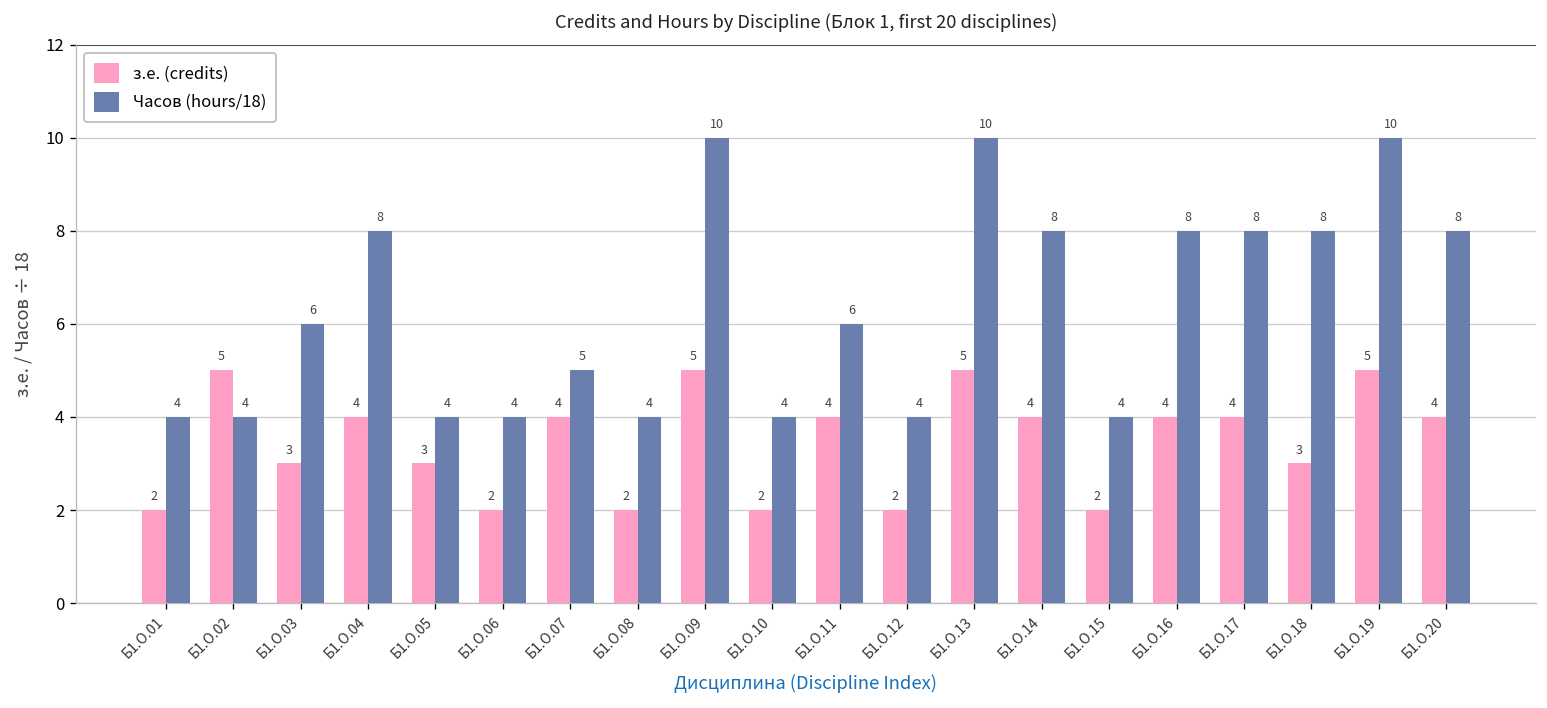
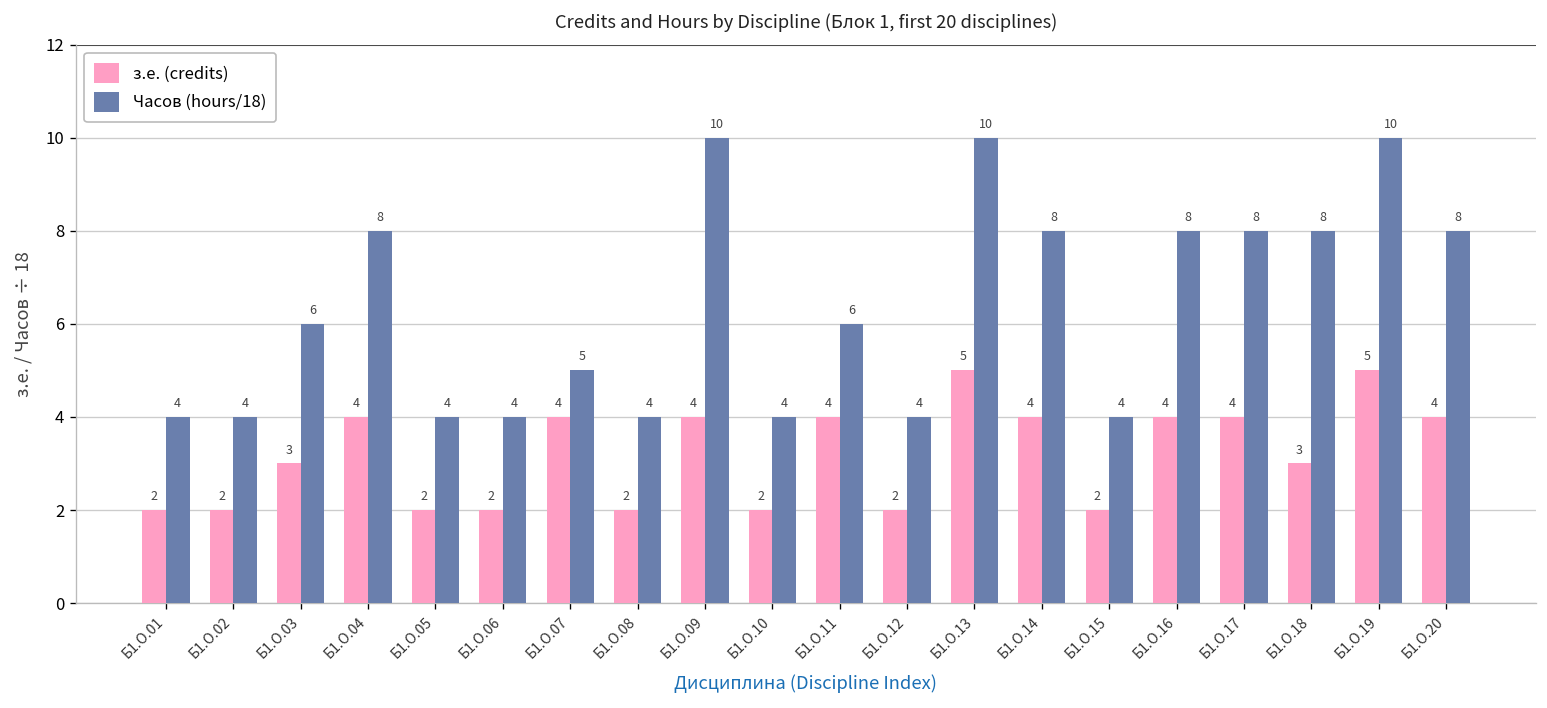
з.е. (credits), Б1.О.02: 5 -> 2
з.е. (credits), Б1.О.05: 3 -> 2
з.е. (credits), Б1.О.09: 5 -> 4
